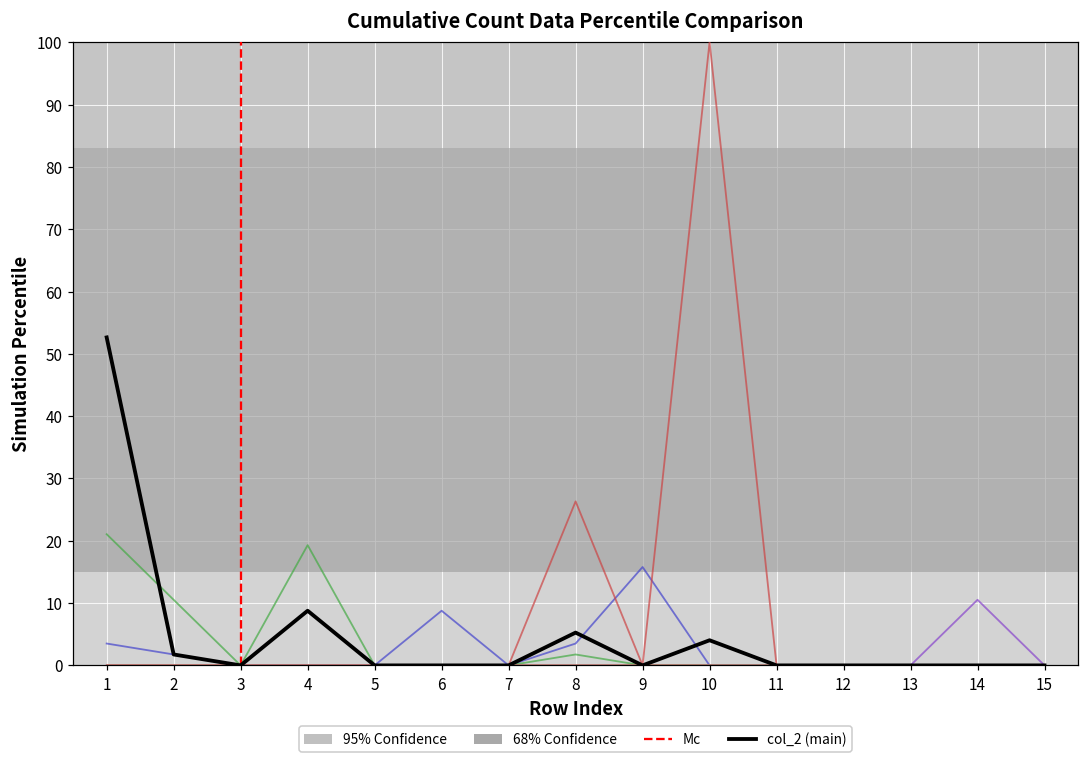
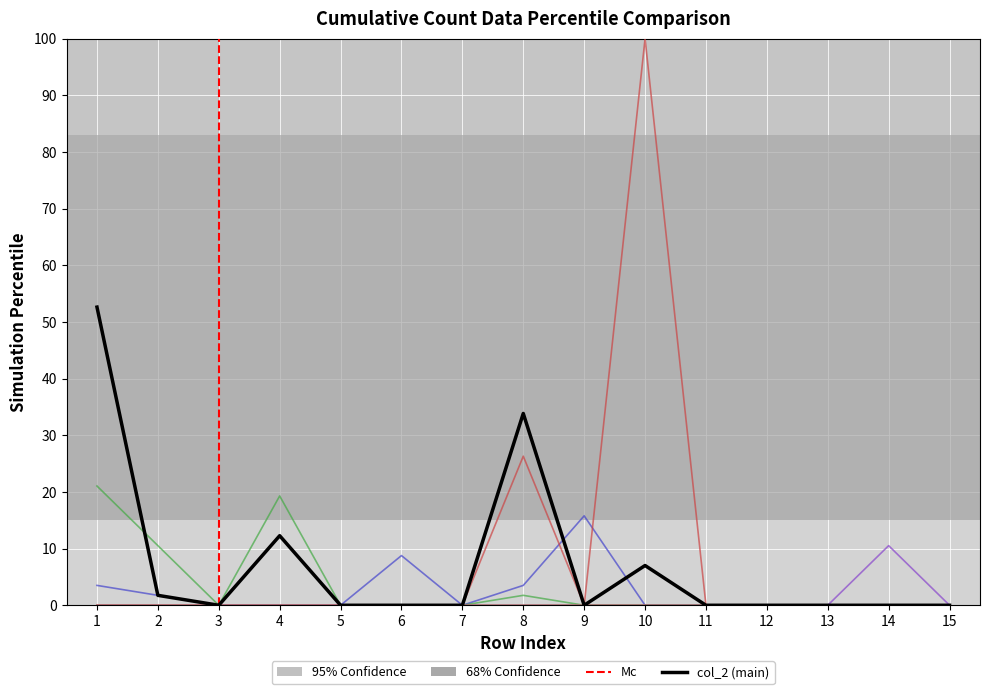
col_2 (main), 4: 9 -> 12
col_2 (main), 8: 5 -> 34
col_2 (main), 10: 4 -> 7
